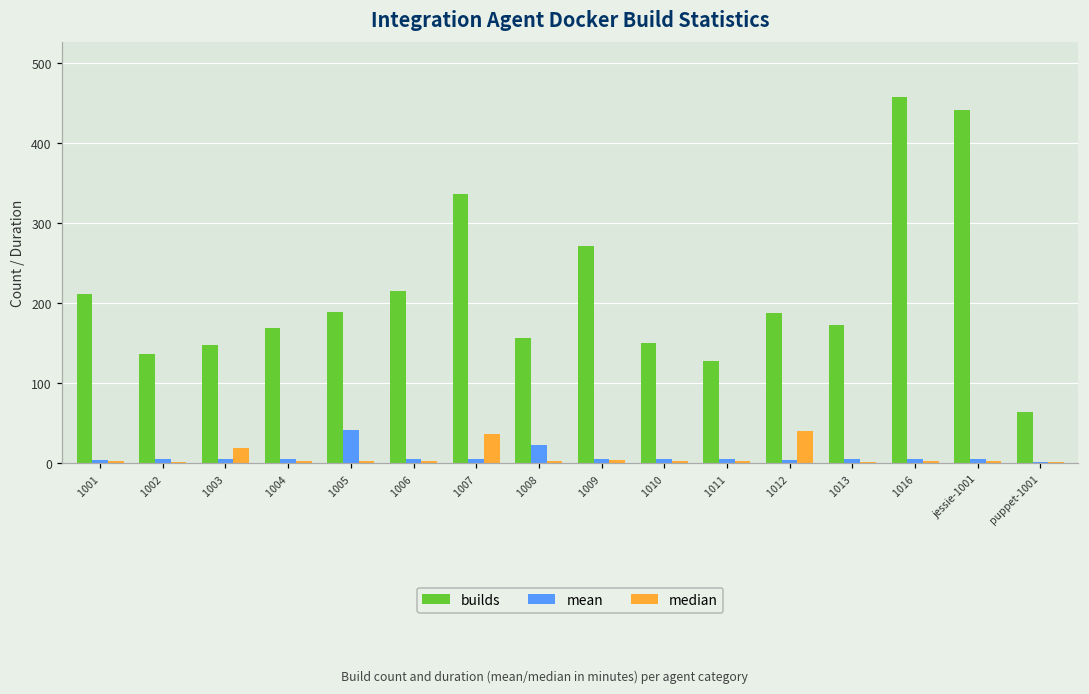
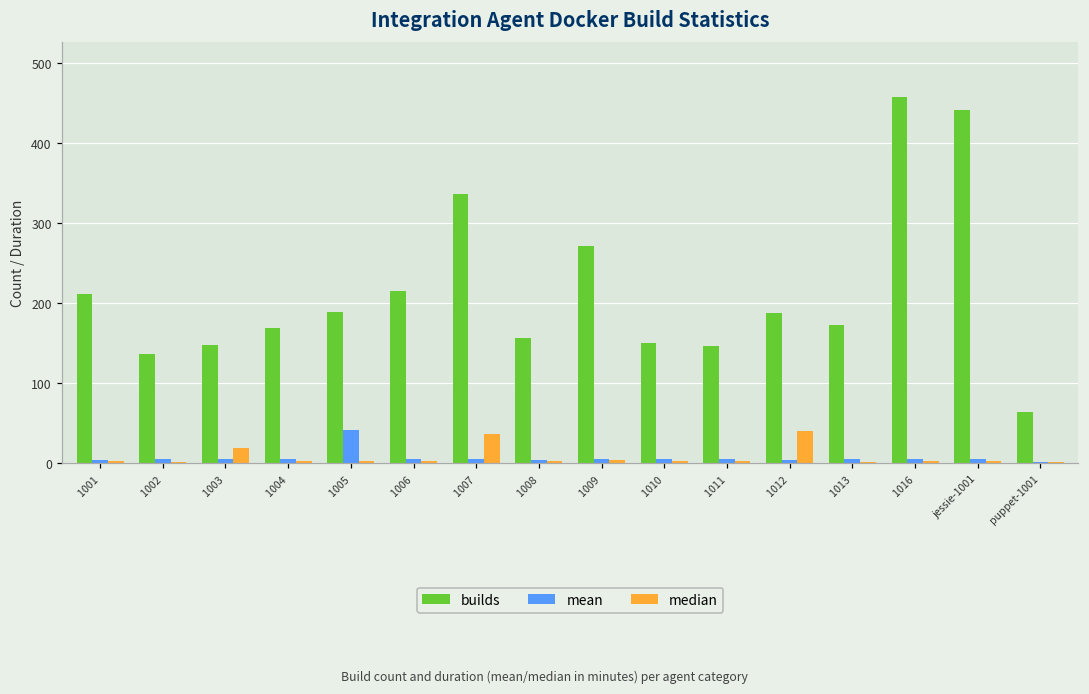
mean, 1008: 20 -> 0
builds, 1011: 130 -> 150
